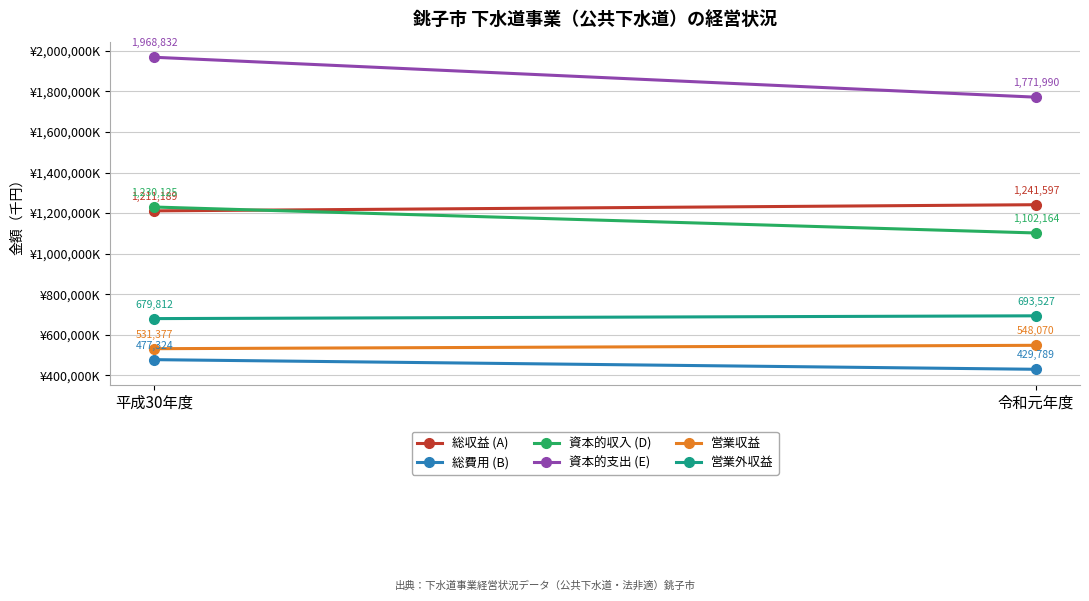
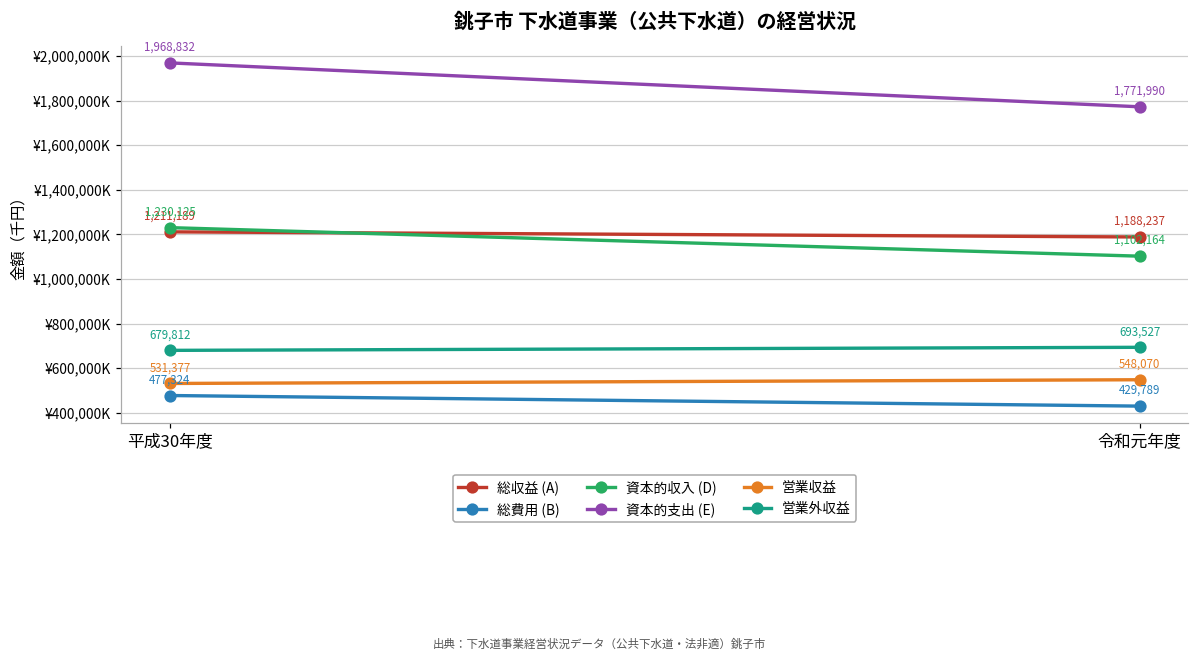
総収益 (A), 令和元年度: 1,241,597 -> 1,188,237
